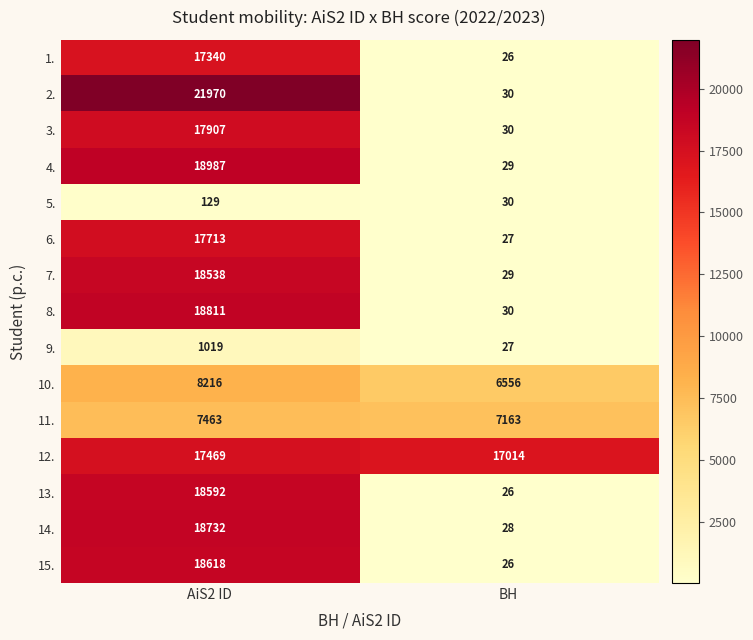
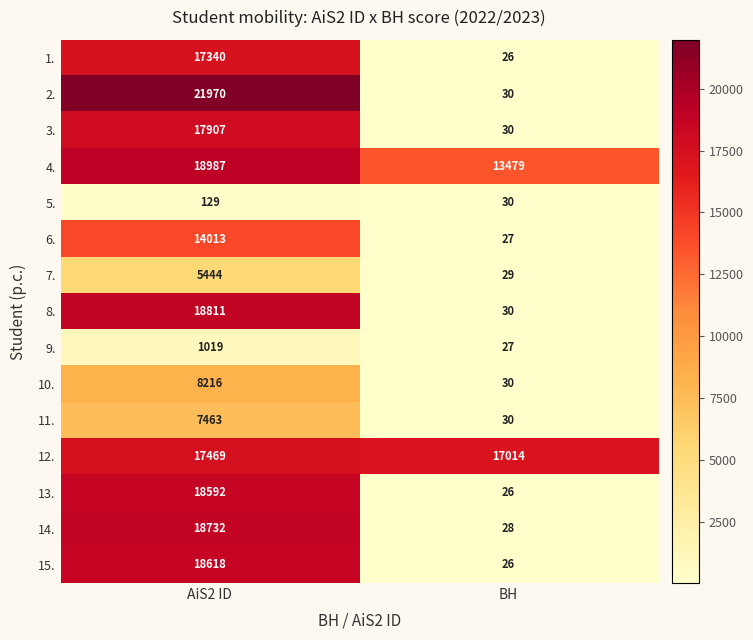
4., BH: 29 -> 13479
6., AiS2 ID: 17713 -> 14013
7., AiS2 ID: 18538 -> 5444
10., BH: 6556 -> 30
11., BH: 7163 -> 30
